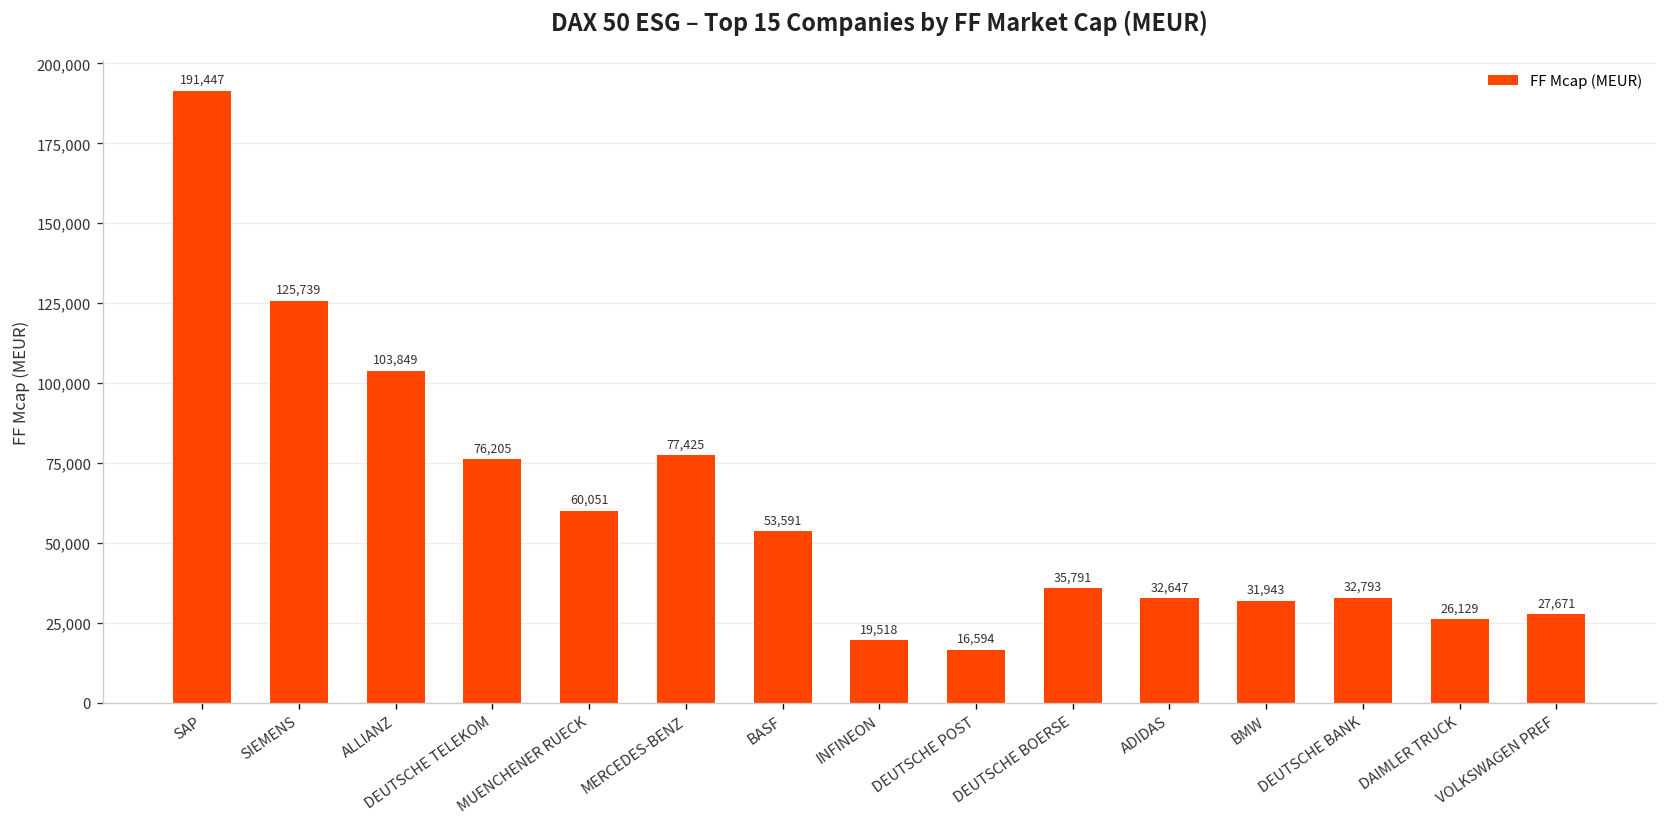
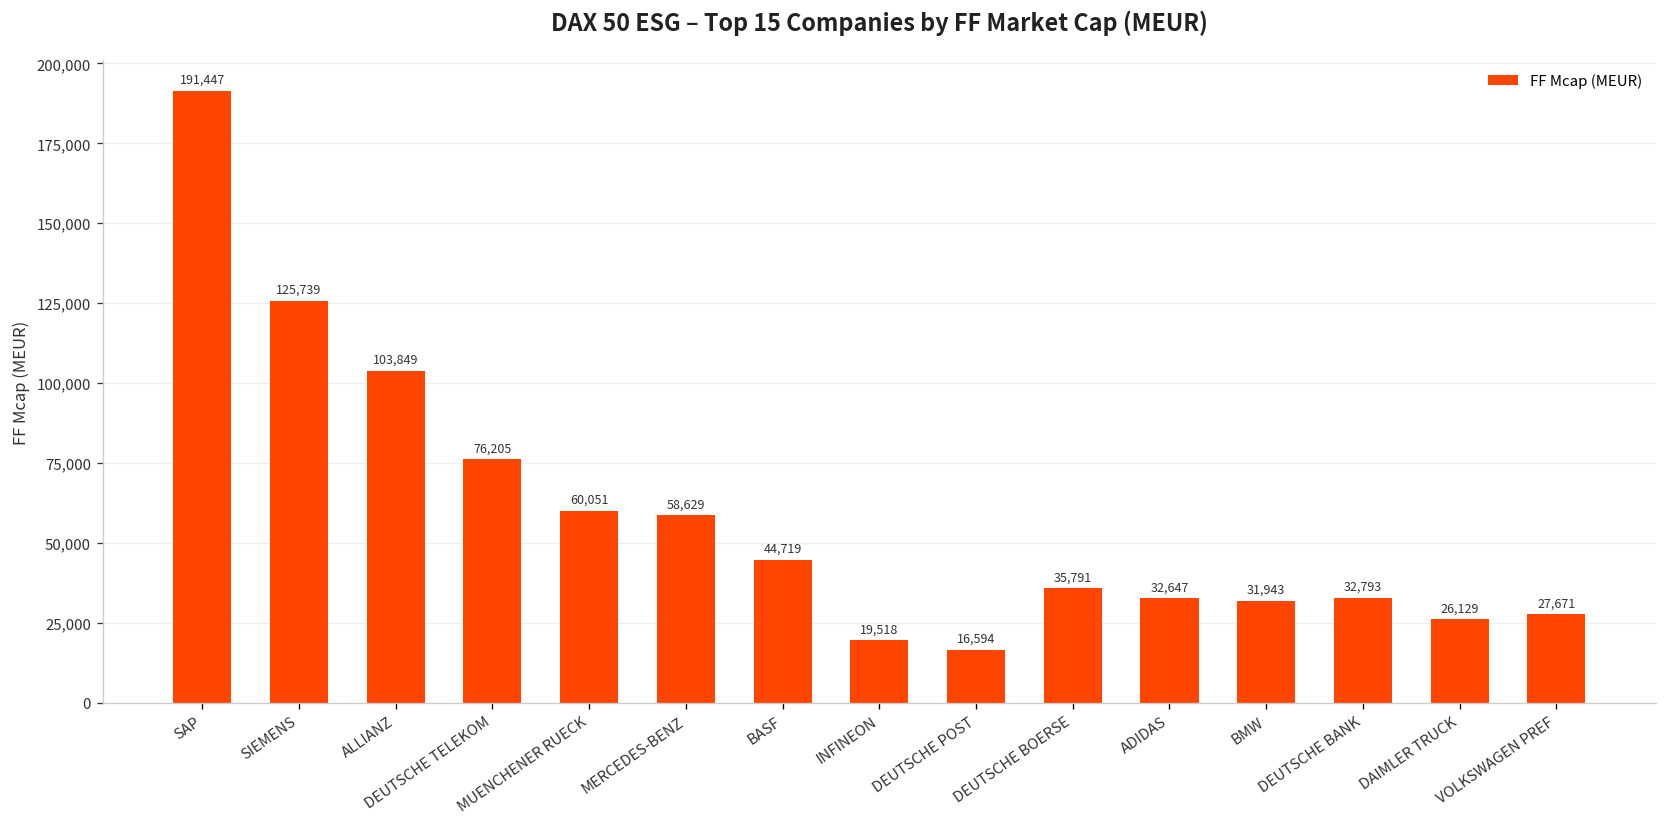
MERCEDES-BENZ: 77,425 -> 58,629
BASF: 53,591 -> 44,719
